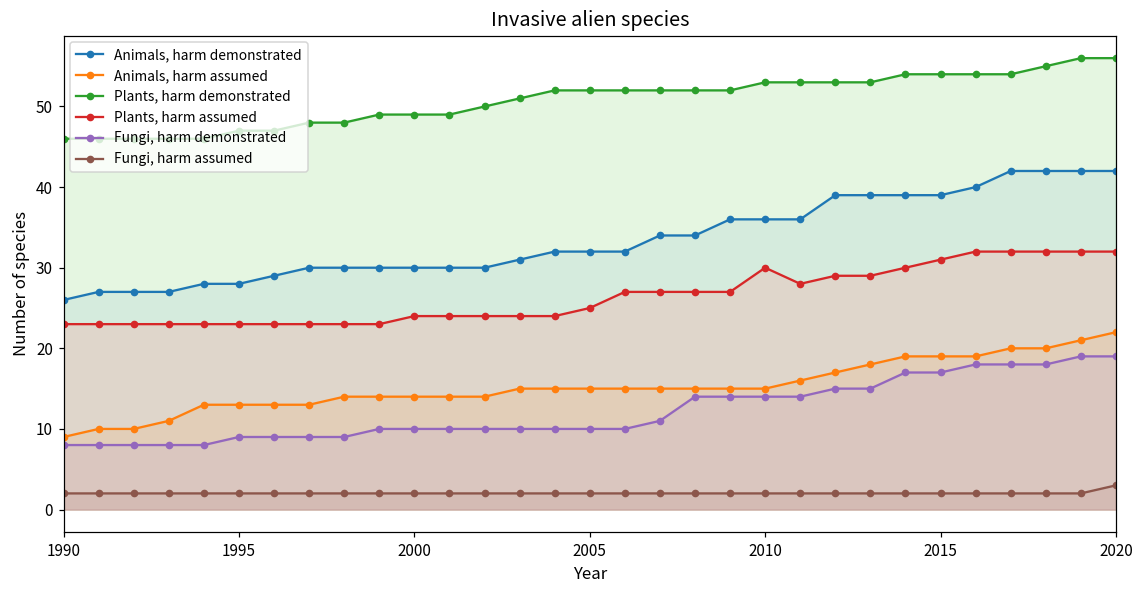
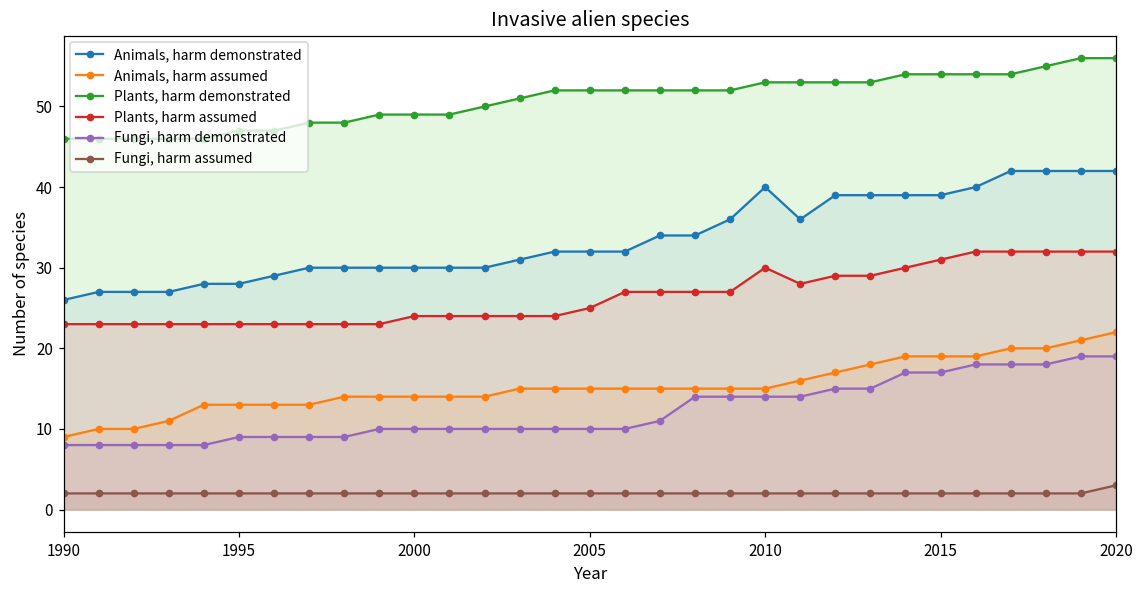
Animals, harm demonstrated, 2010: 36 -> 40
